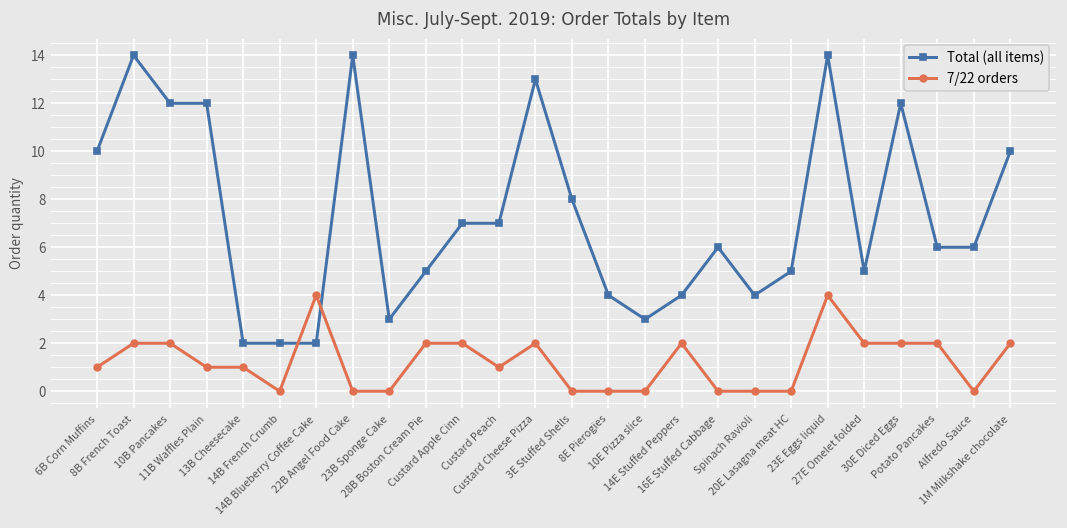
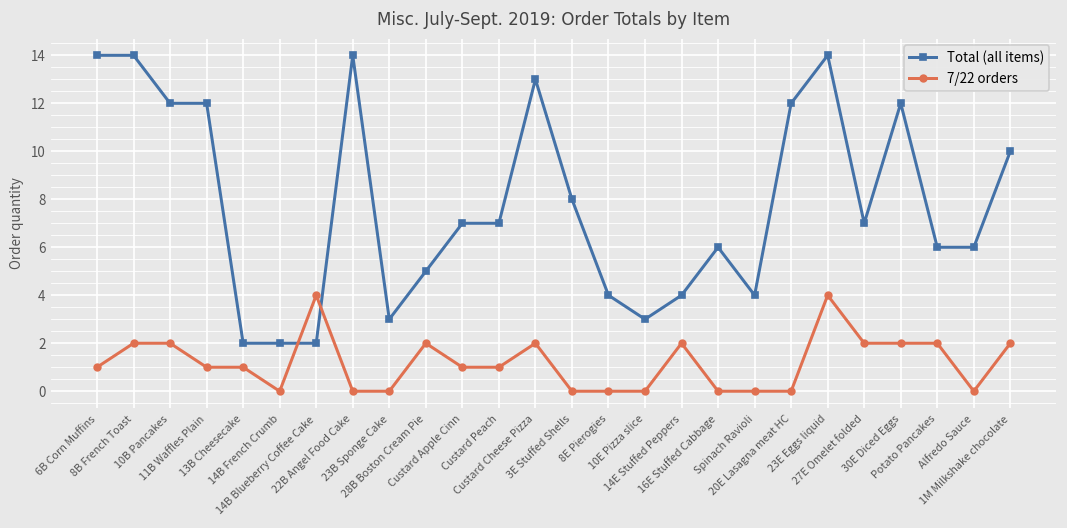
Total (all items), 6B Corn Muffins: 10 -> 14
7/22 orders, Custard Apple Cinn: 2 -> 1
Total (all items), 20E Lasagna meat HC: 5 -> 12
Total (all items), 27E Omelet folded: 5 -> 7
